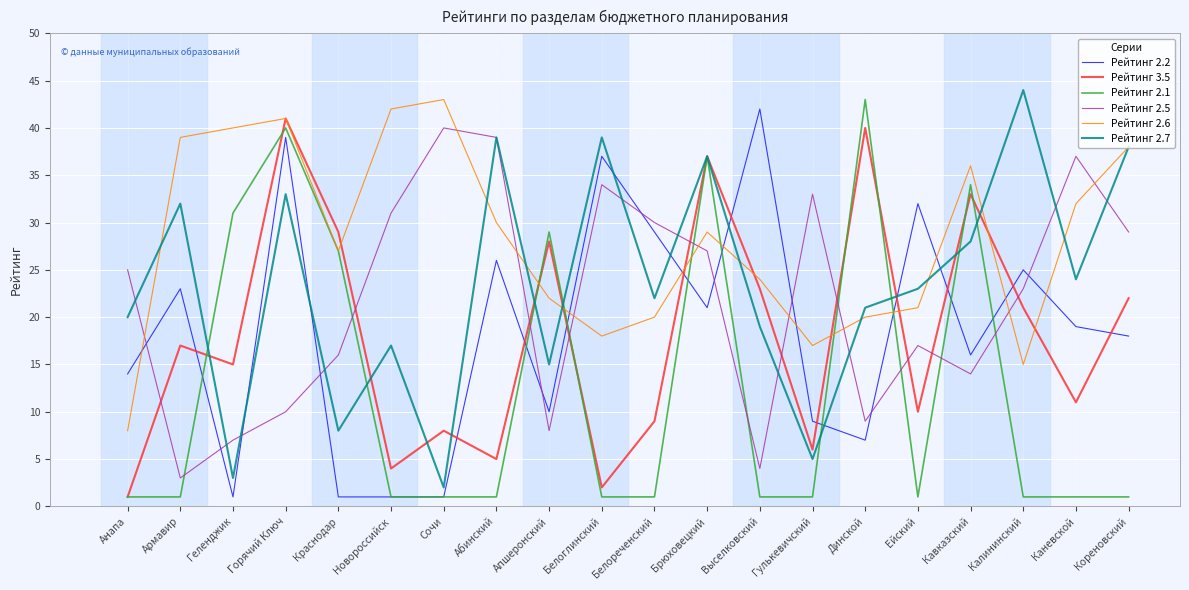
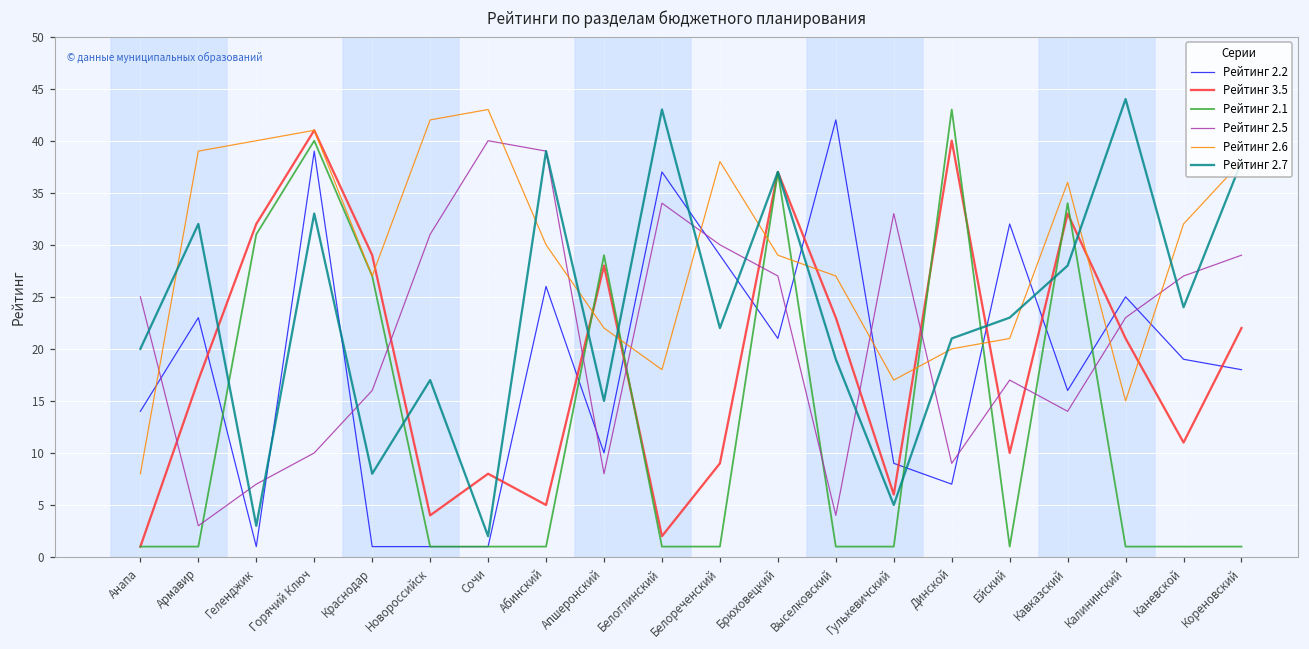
Рейтинг 3.5, Геленджик: 15 -> 32
Рейтинг 2.7, Белоглинский: 39 -> 43
Рейтинг 2.6, Белореченский: 20 -> 38
Рейтинг 2.6, Выселковский: 24 -> 27
Рейтинг 2.5, Каневской: 37 -> 27
